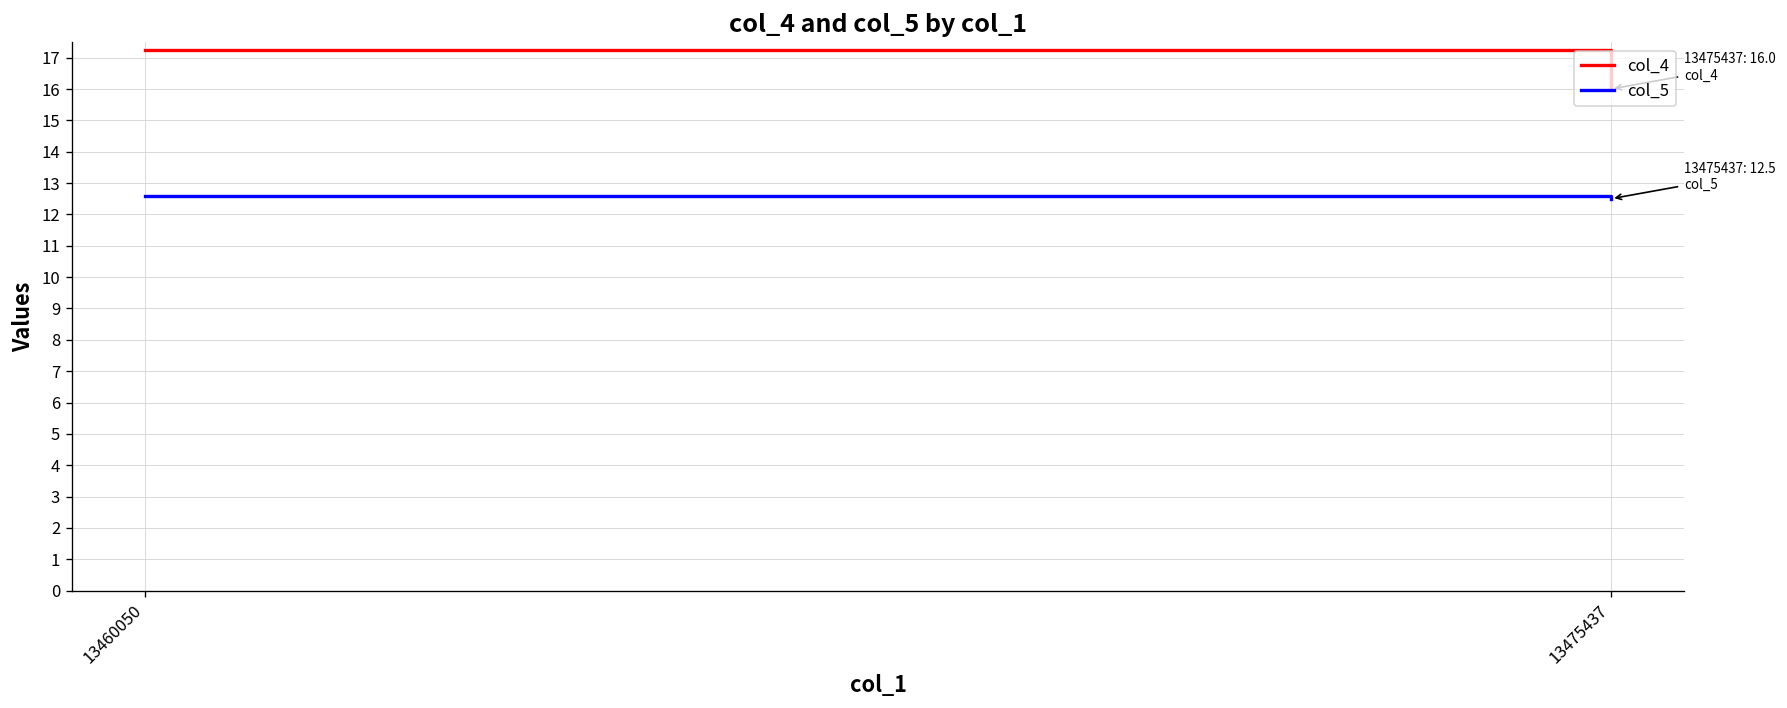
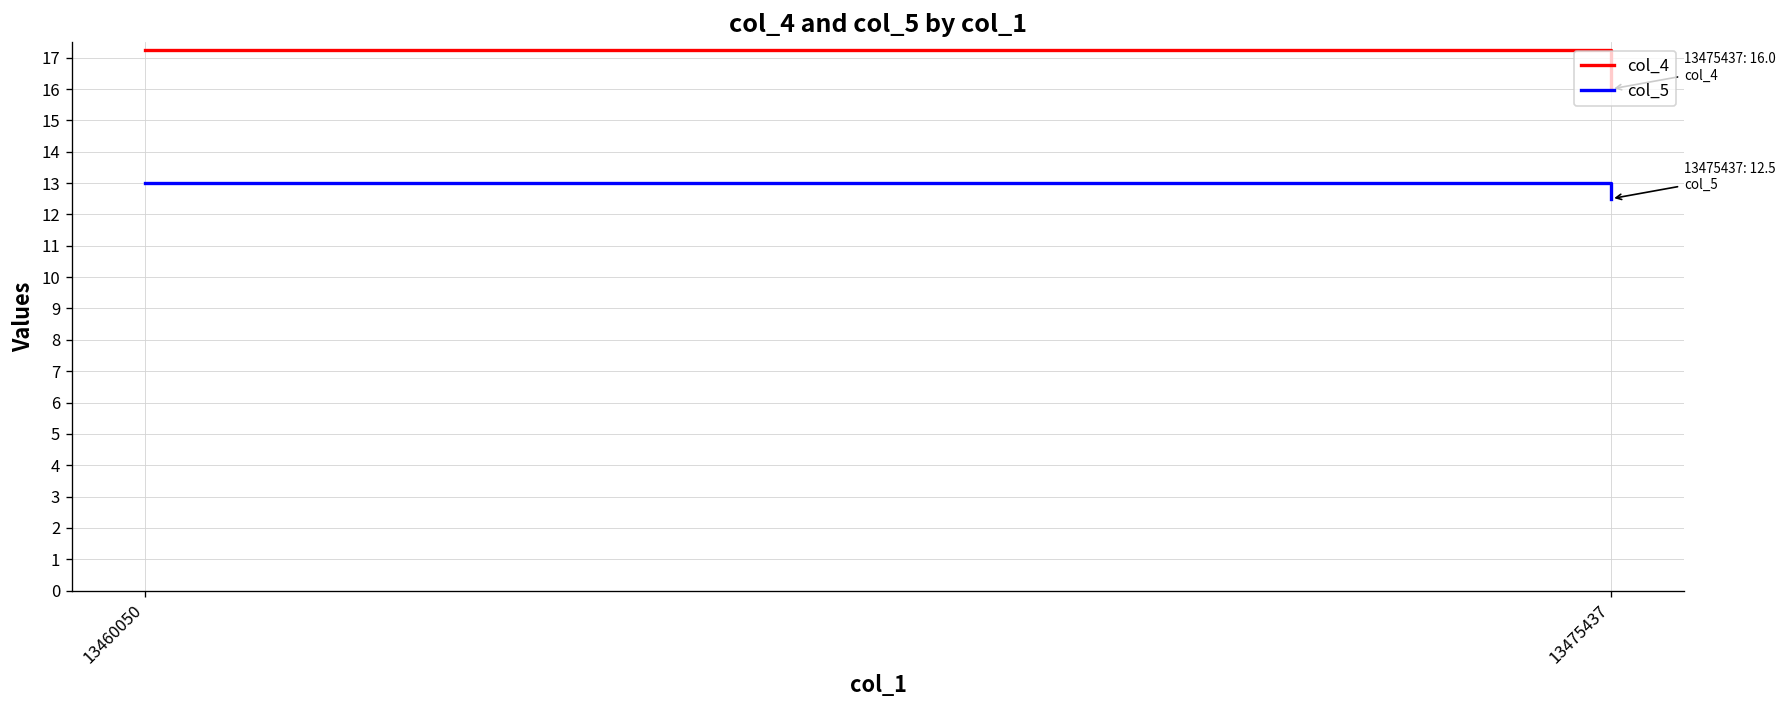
col_5, 13460050: 12.6 -> 13.0
